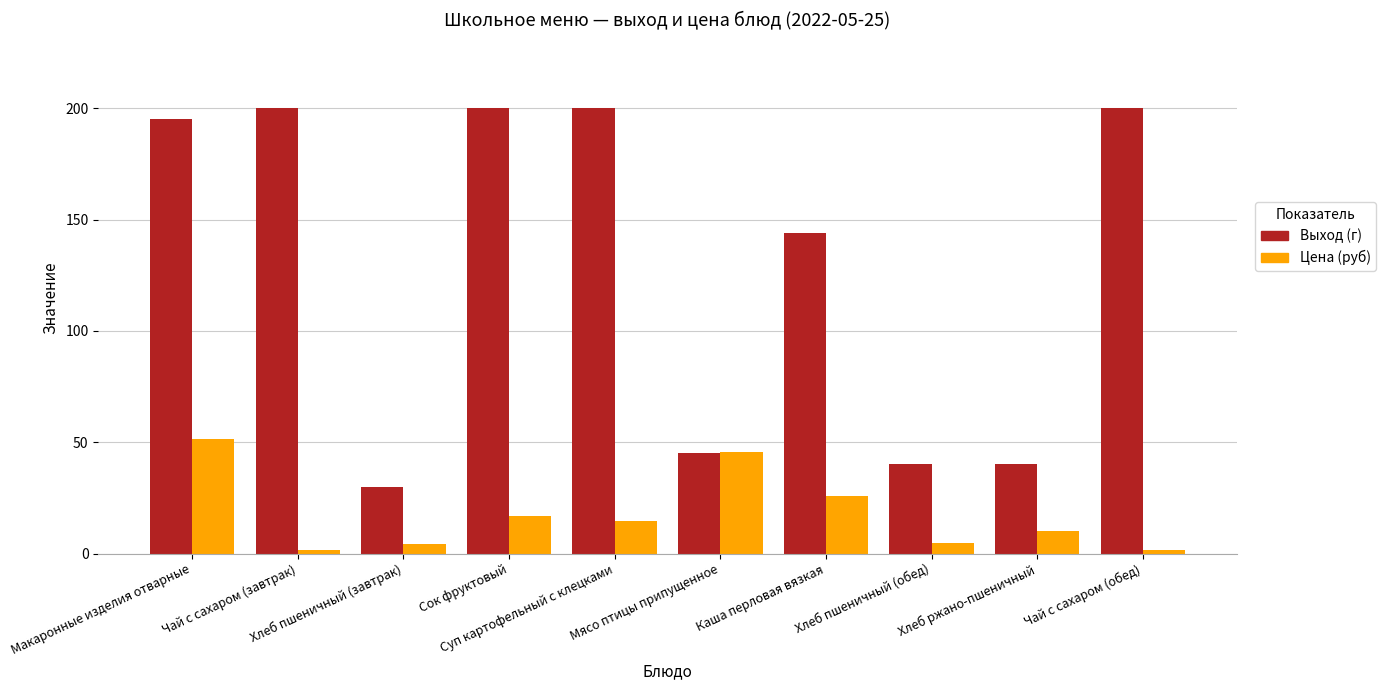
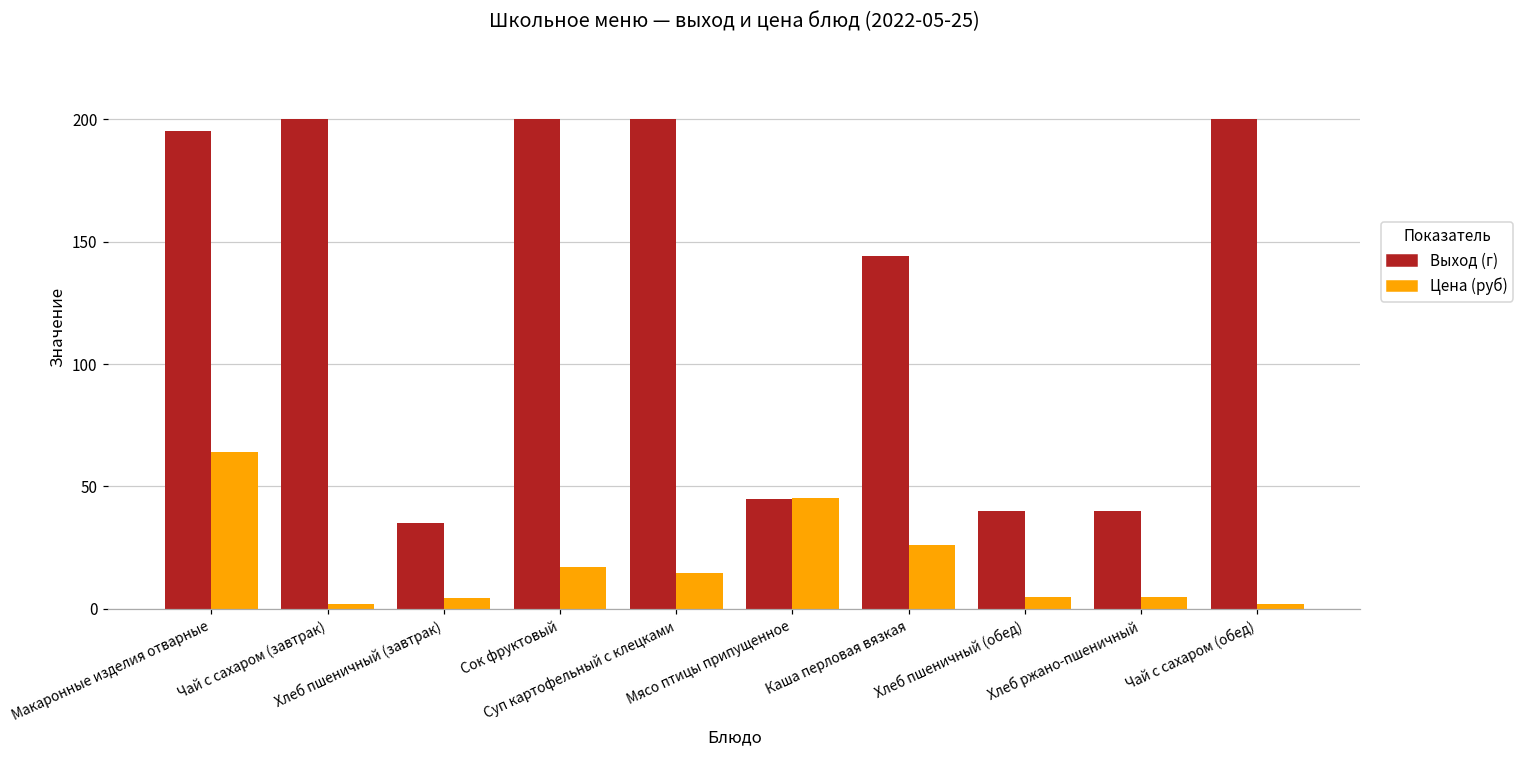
Цена (руб), Макаронные изделия отварные: 52 -> 64
Выход (г), Хлеб пшеничный (завтрак): 30 -> 35
Цена (руб), Хлеб ржано-пшеничный: 10 -> 5
